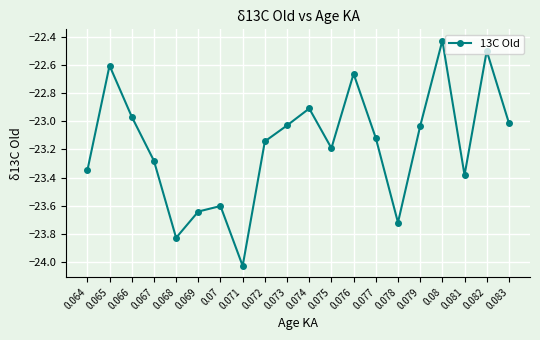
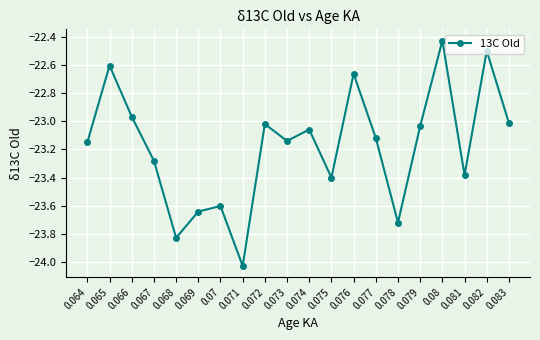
0.064: -23.35 -> -23.15
0.072: -23.14 -> -23.02
0.073: -23.03 -> -23.14
0.074: -22.91 -> -23.06
0.075: -23.19 -> -23.40
